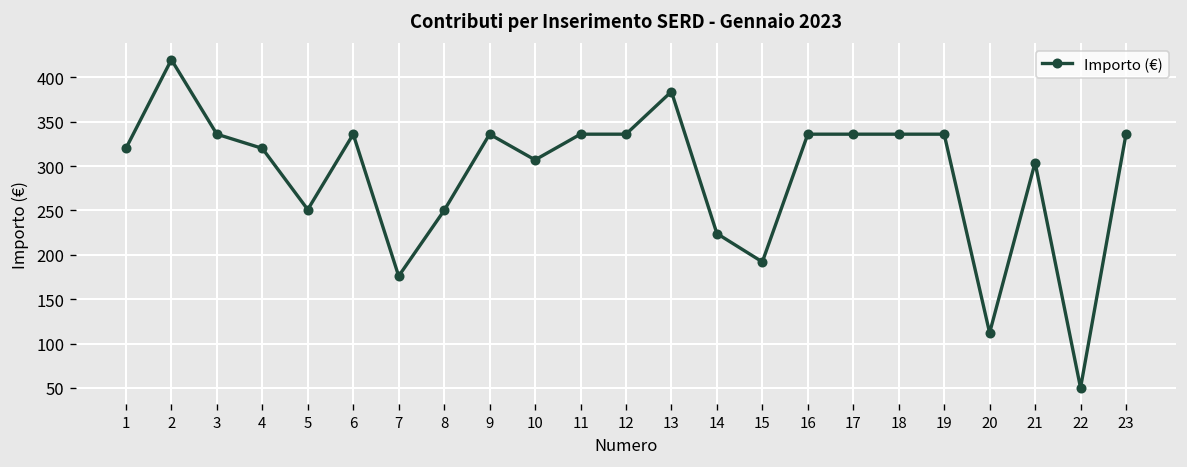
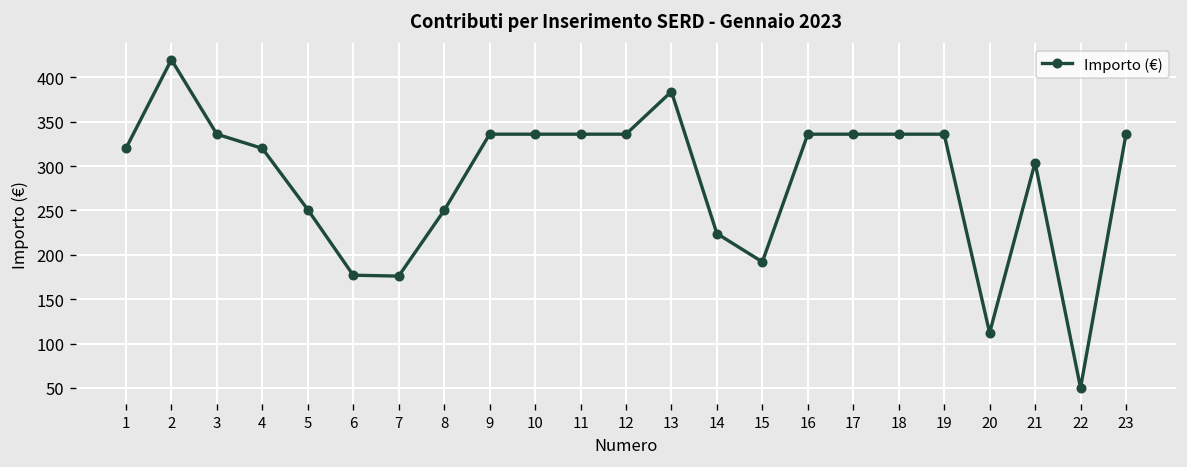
6: 340 -> 180
10: 310 -> 340
